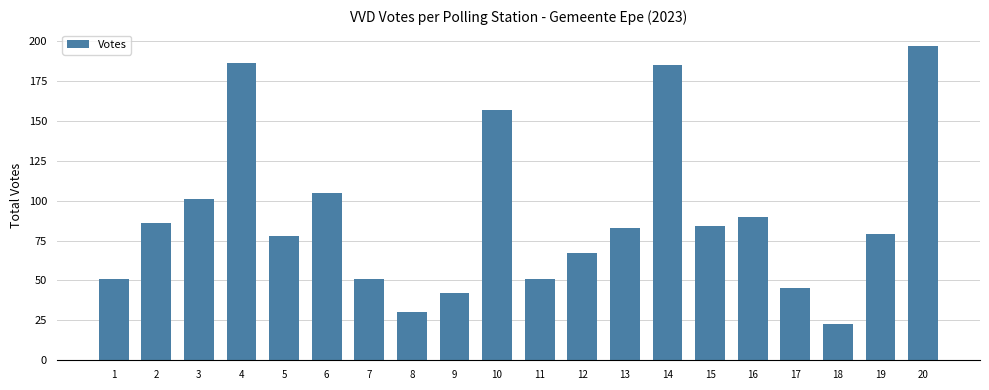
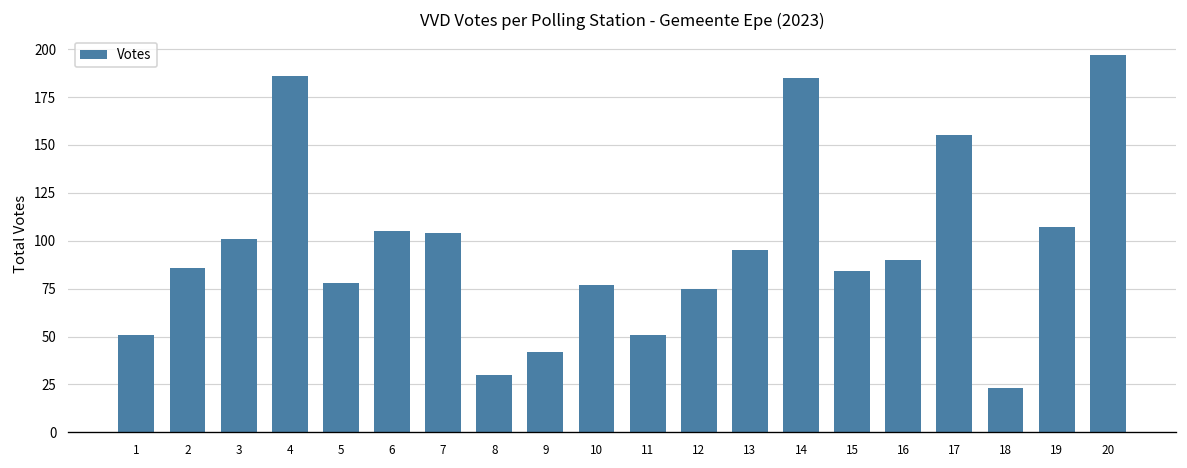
7: 51 -> 104
10: 157 -> 77
12: 67 -> 75
13: 83 -> 95
17: 45 -> 155
19: 79 -> 107
